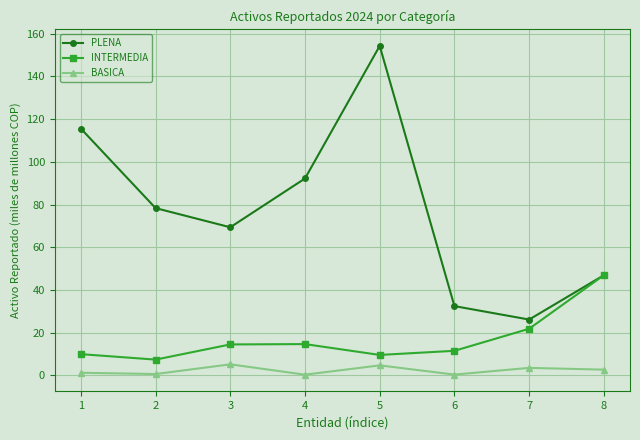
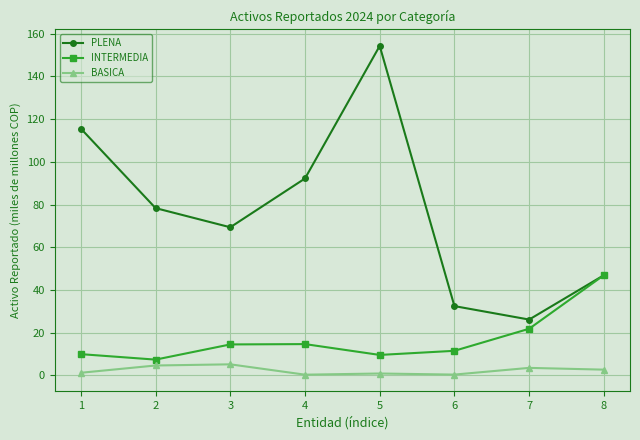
BASICA, 2: 1 -> 5
BASICA, 5: 5 -> 1
